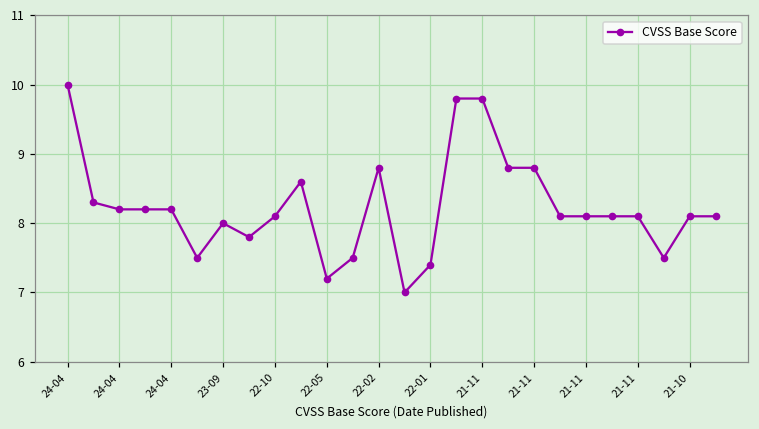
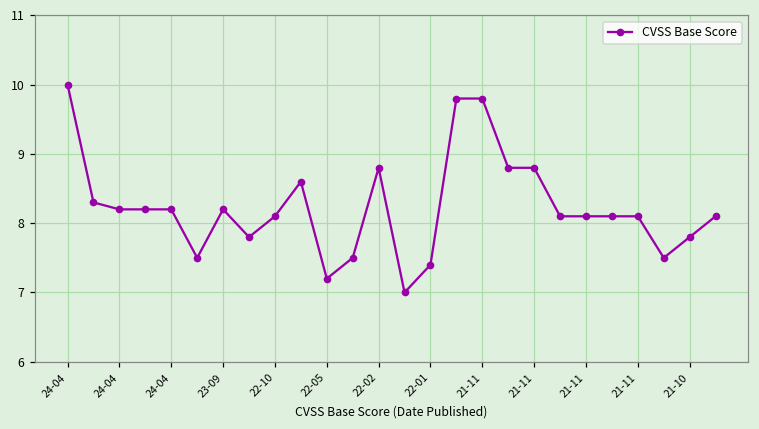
23-09: 8.0 -> 8.2
21-10: 8.1 -> 7.8
